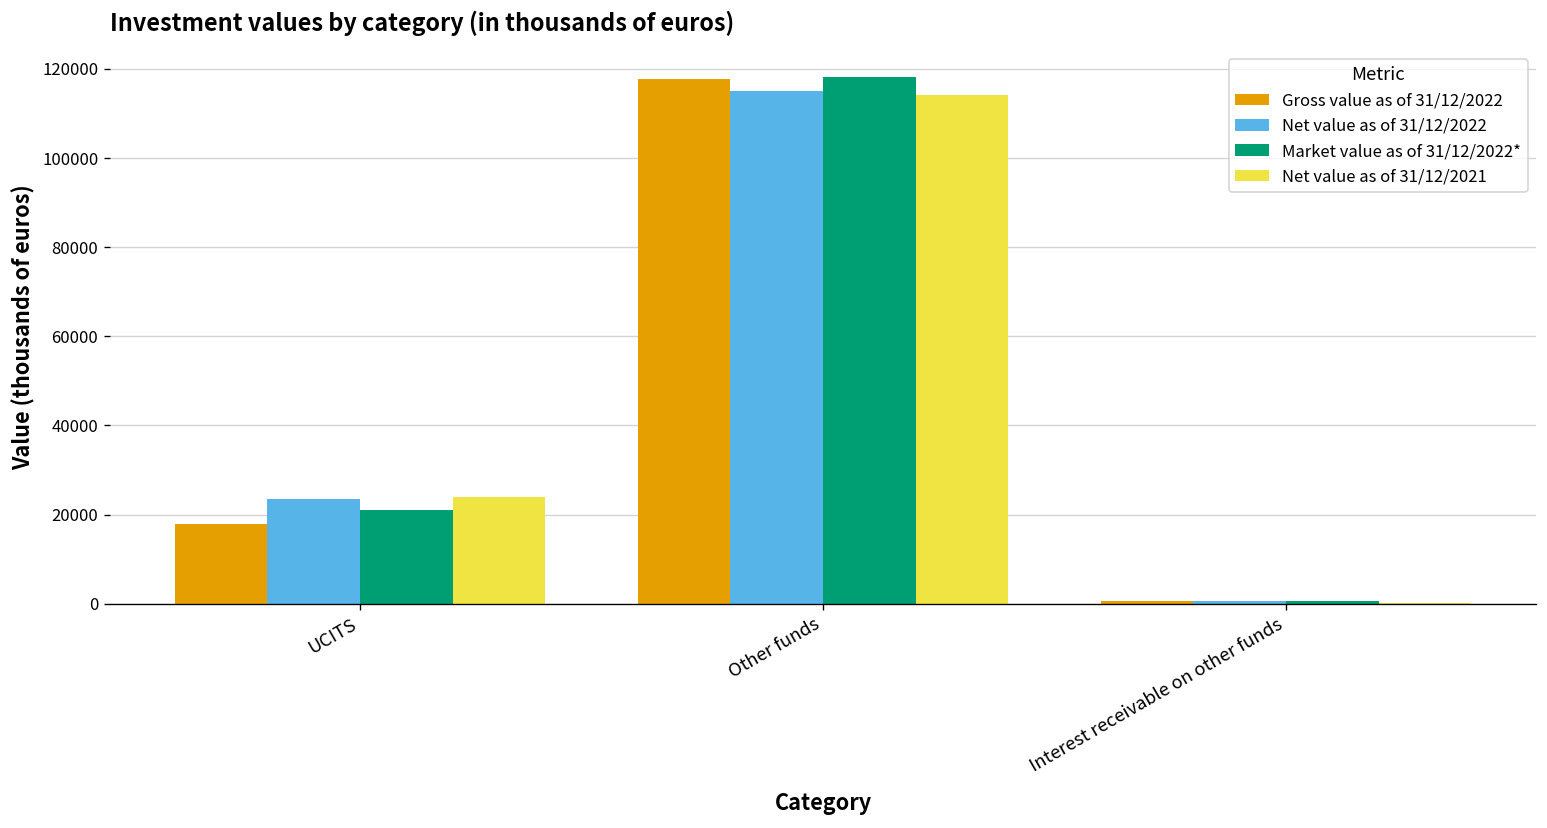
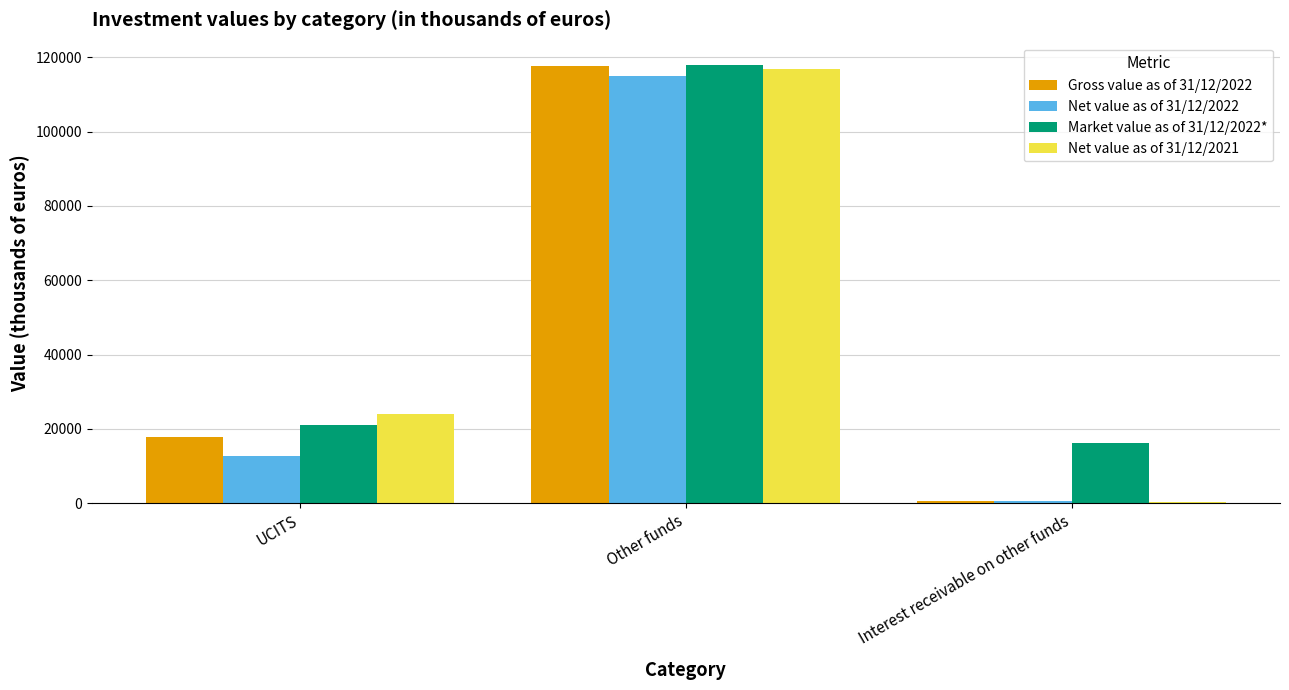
Net value as of 31/12/2022, UCITS: 24000 -> 13000
Net value as of 31/12/2021, Other funds: 114000 -> 117000
Market value as of 31/12/2022*, Interest receivable on other funds: 1000 -> 16000
